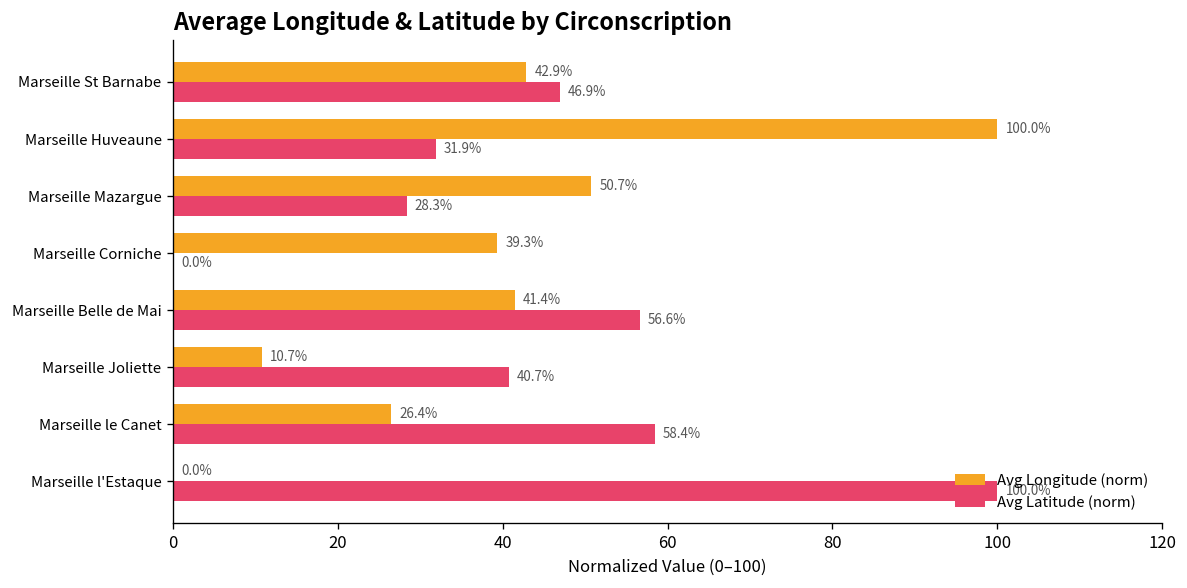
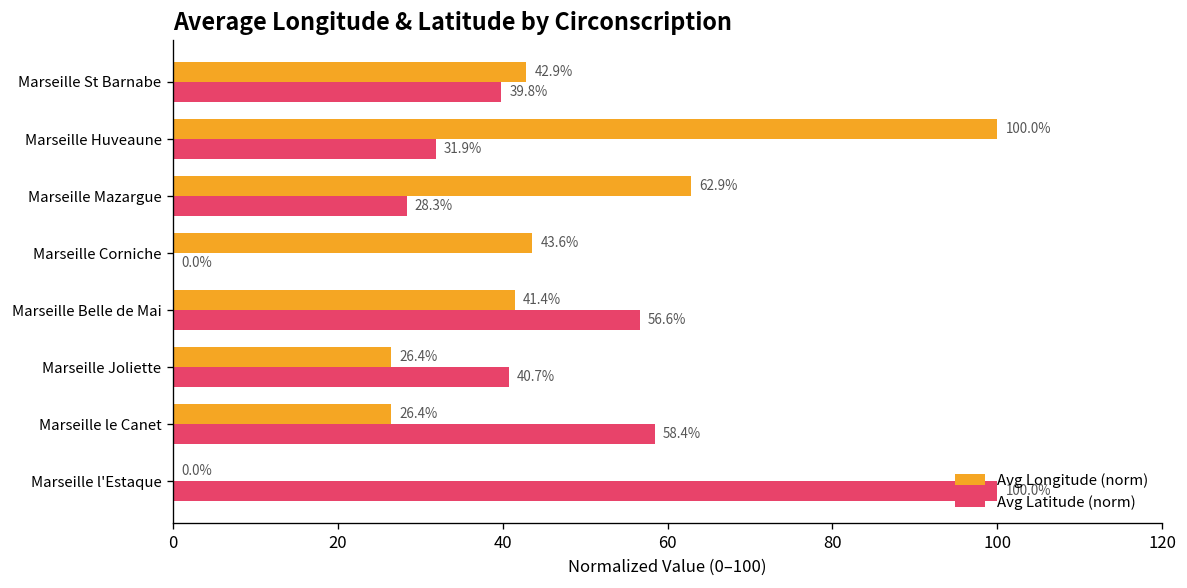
Avg Latitude (norm), Marseille St Barnabe: 46.9% -> 39.8%
Avg Longitude (norm), Marseille Mazargue: 50.7% -> 62.9%
Avg Longitude (norm), Marseille Corniche: 39.3% -> 43.6%
Avg Longitude (norm), Marseille Joliette: 10.7% -> 26.4%
